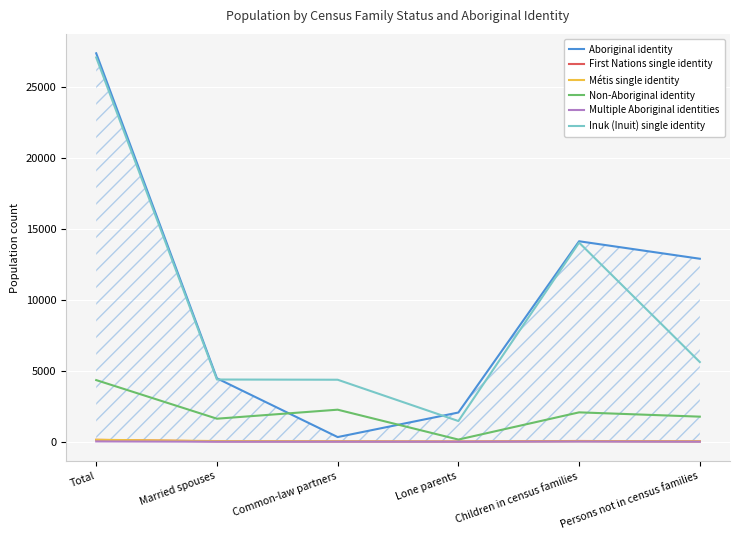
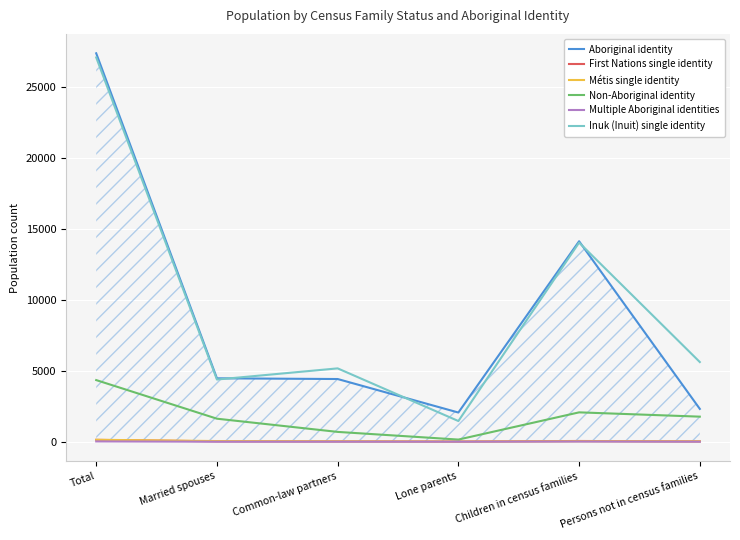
Aboriginal identity, Common-law partners: 300 -> 4400
Non-Aboriginal identity, Common-law partners: 2300 -> 700
Inuk (Inuit) single identity, Common-law partners: 4400 -> 5200
Aboriginal identity, Persons not in census families: 12900 -> 2300
